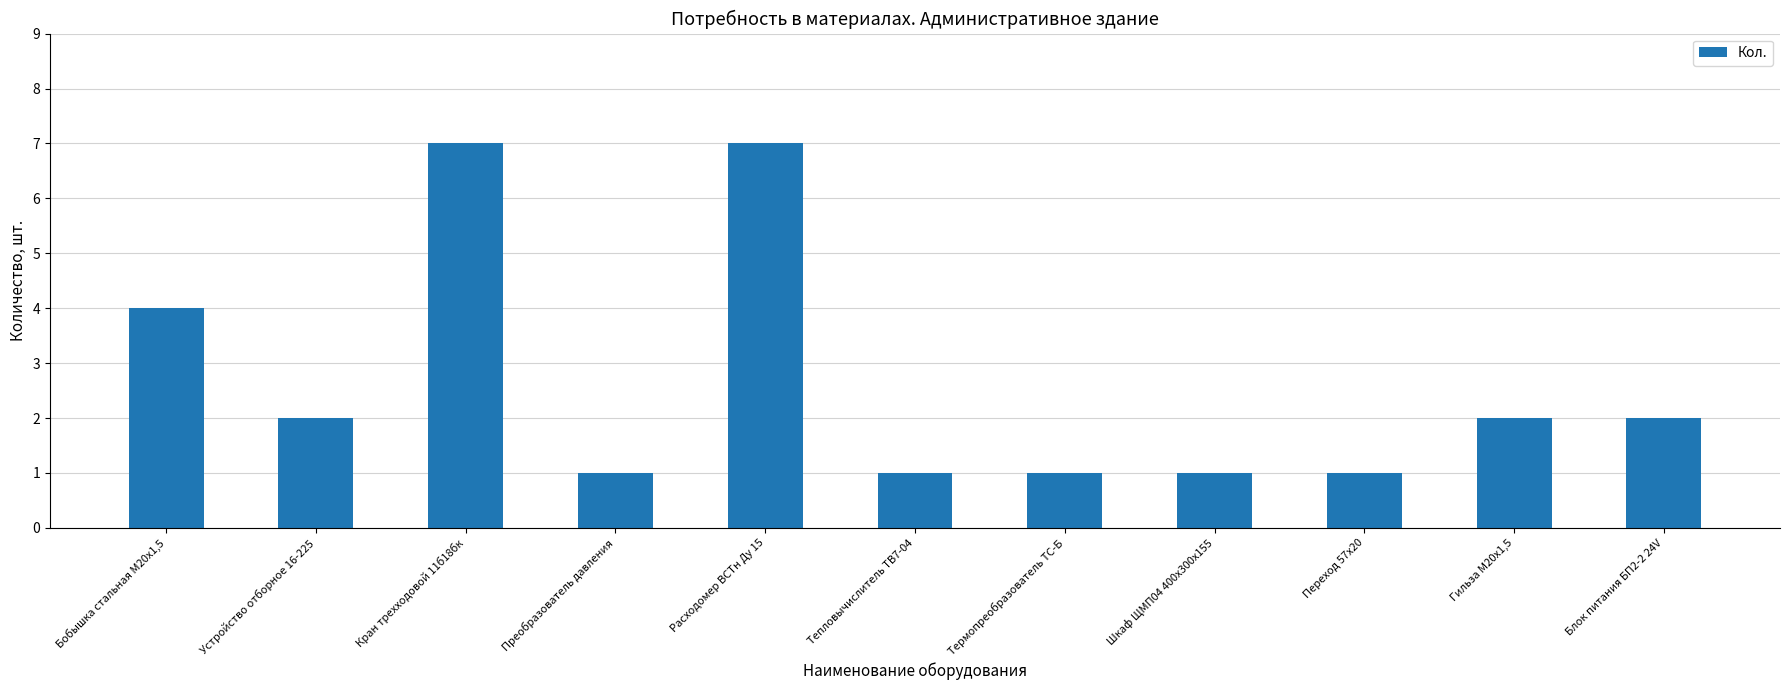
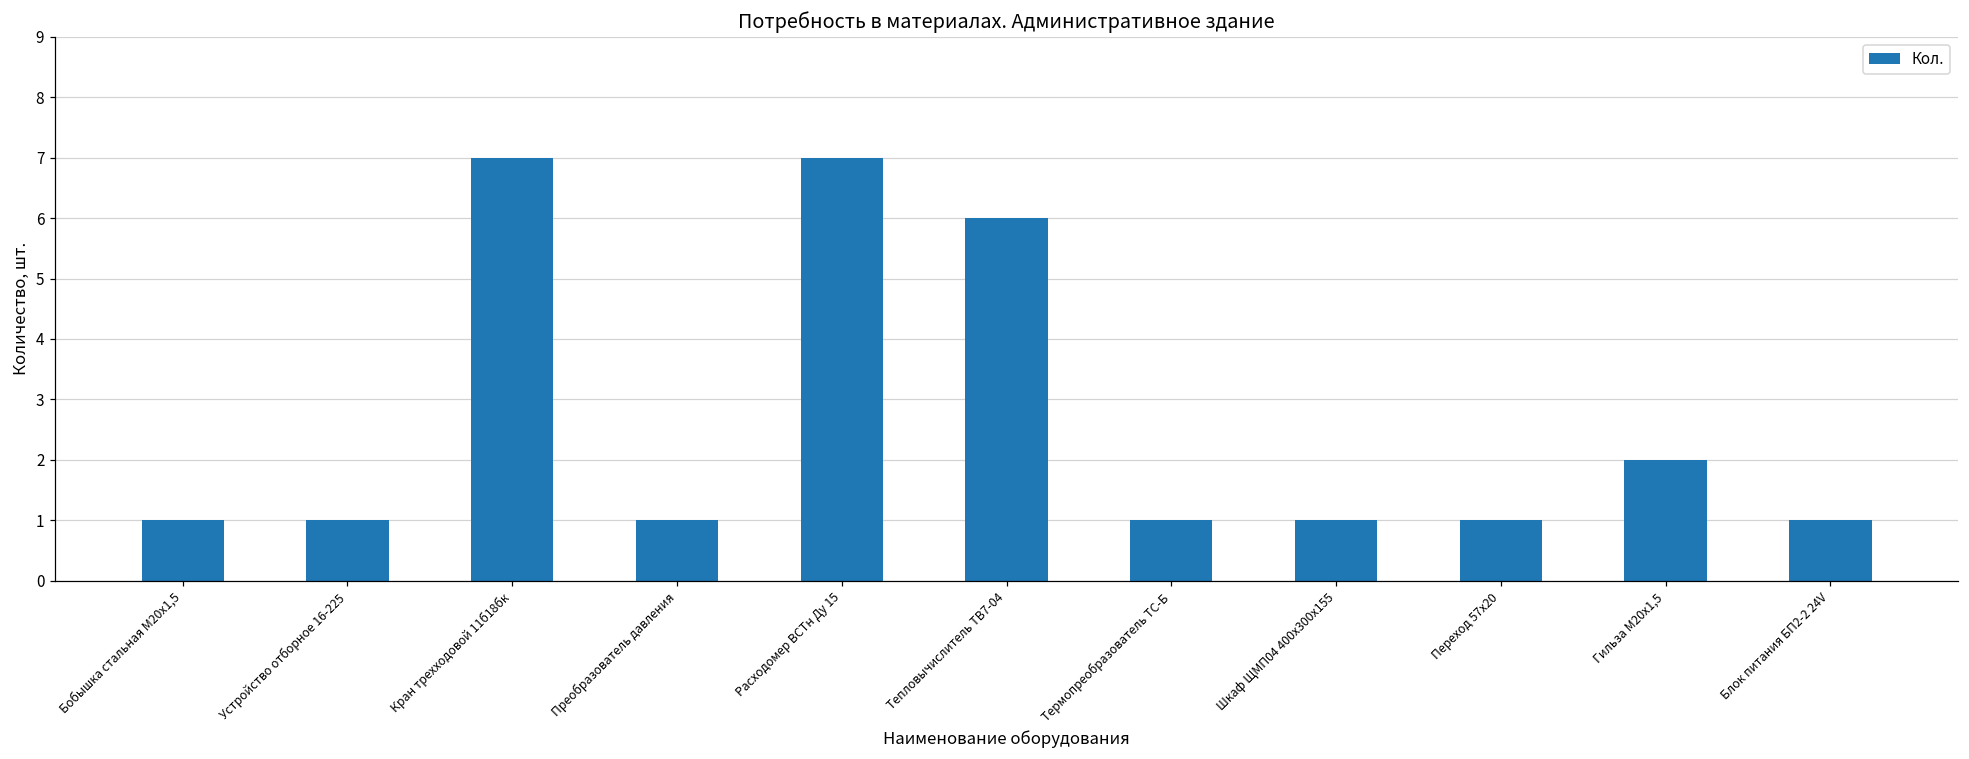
Бобышка стальная М20х1,5: 4 -> 1
Устройство отборное 16-225: 2 -> 1
Тепловычислитель ТВ7-04: 1 -> 6
Блок питания БП2-2 24V: 2 -> 1
